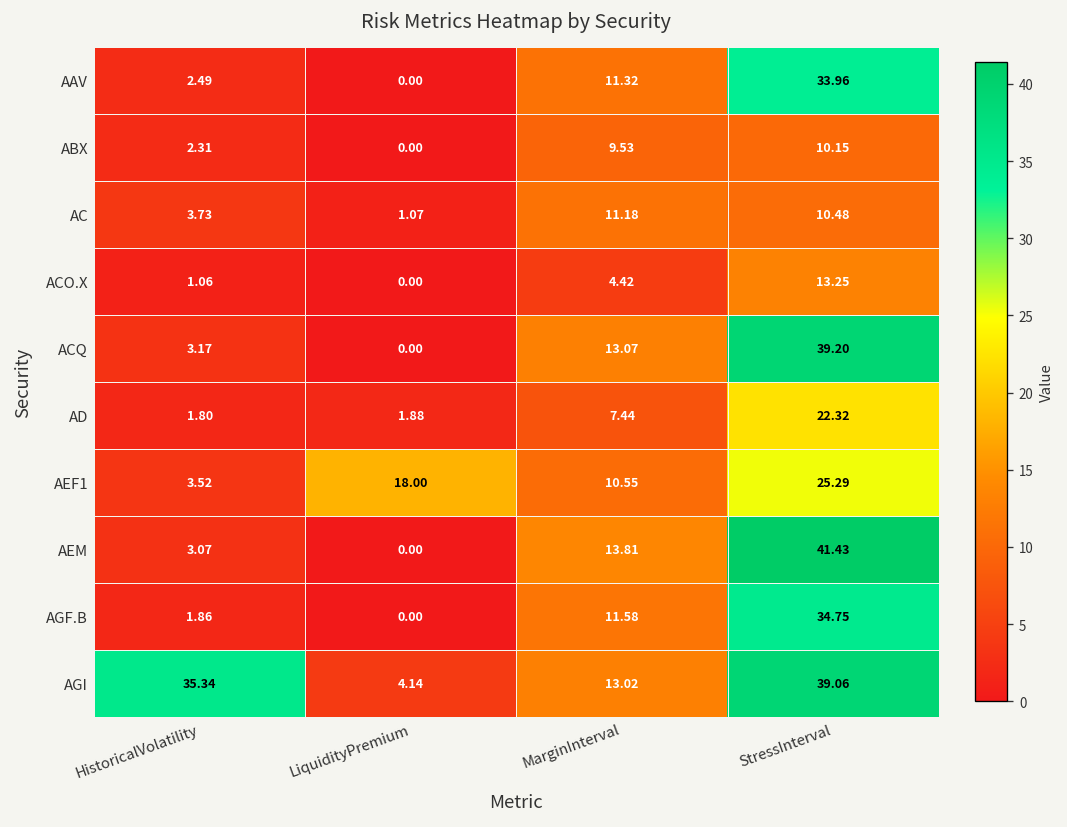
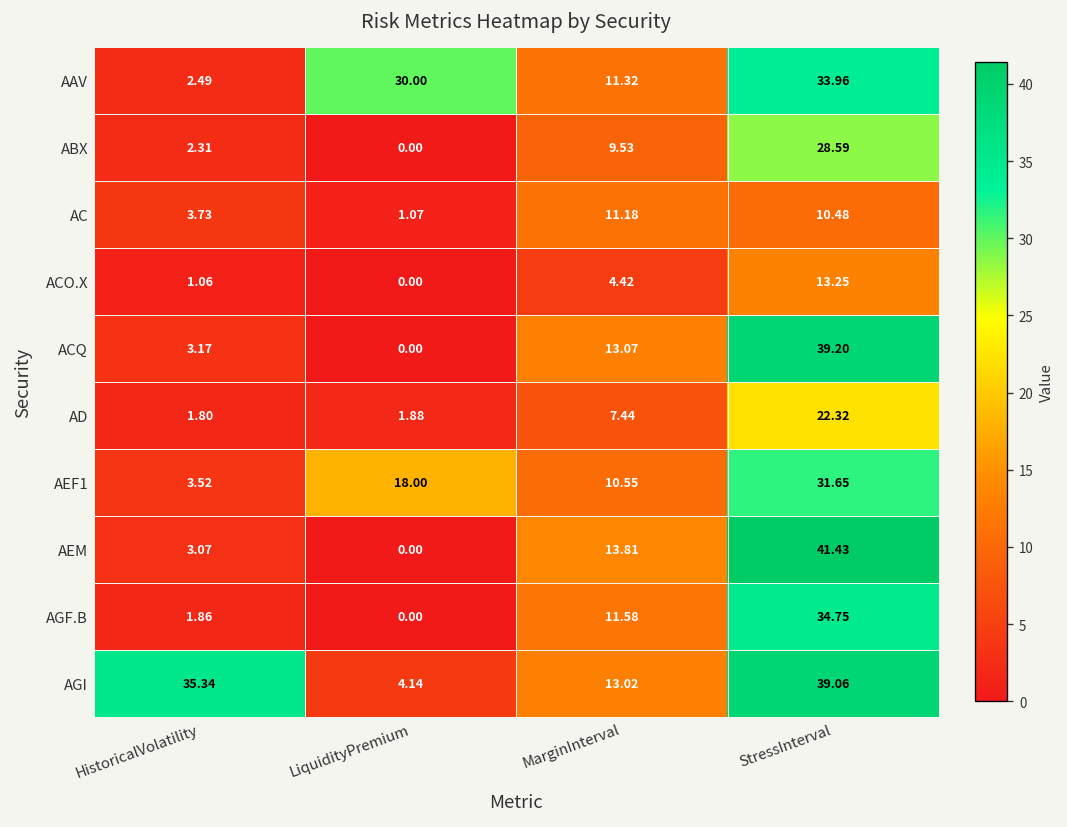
AAV, LiquidityPremium: 0.00 -> 30.00
ABX, StressInterval: 10.15 -> 28.59
AEF1, StressInterval: 25.29 -> 31.65
